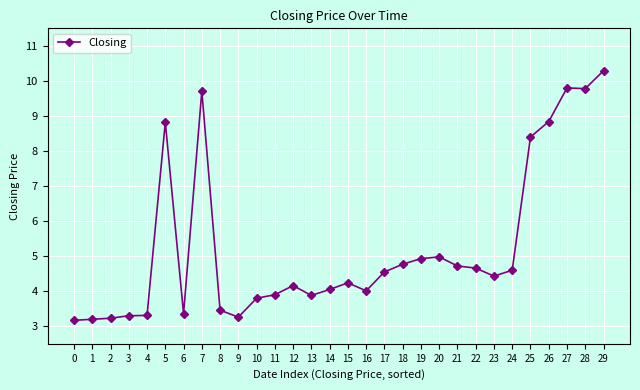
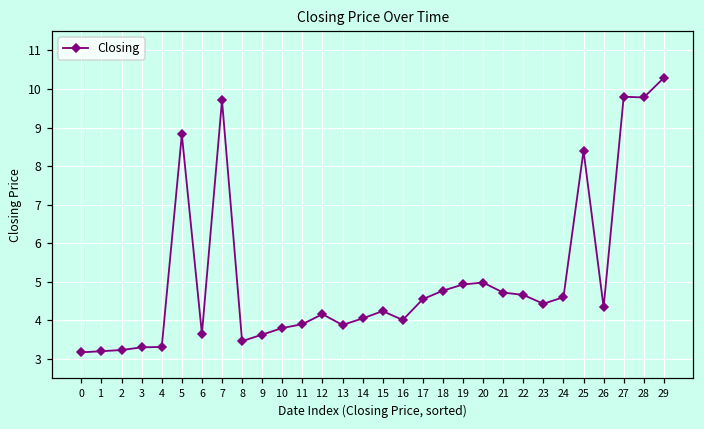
6: 3.4 -> 3.7
9: 3.3 -> 3.6
26: 8.8 -> 4.3
